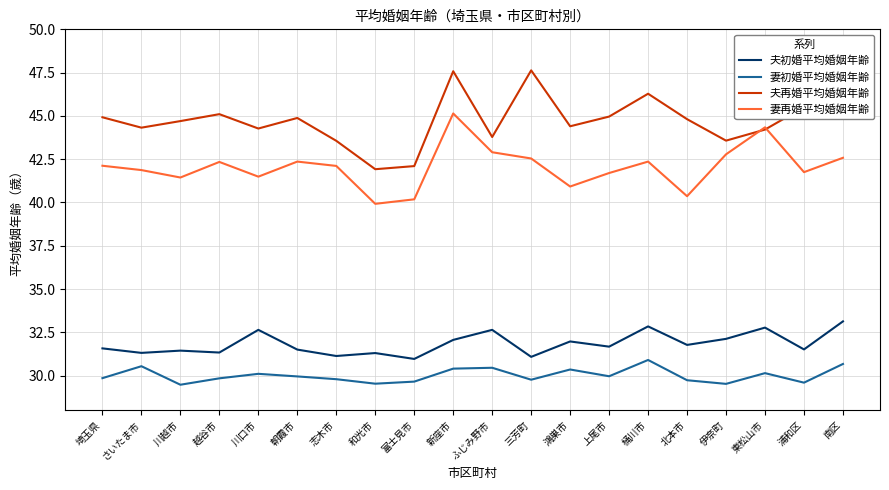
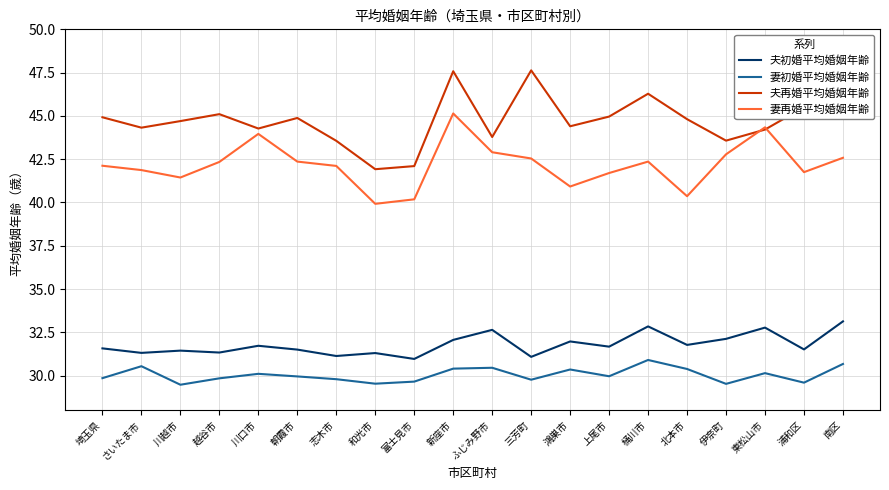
夫初婚平均婚姻年齢, 川口市: 32.6 -> 31.7
妻再婚平均婚姻年齢, 川口市: 41.5 -> 44.0
妻初婚平均婚姻年齢, 北本市: 29.7 -> 30.4
